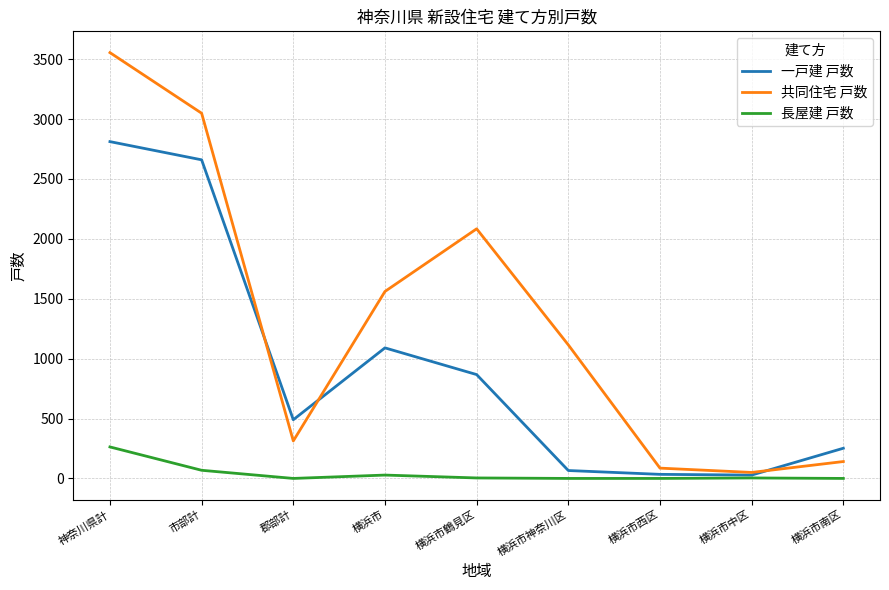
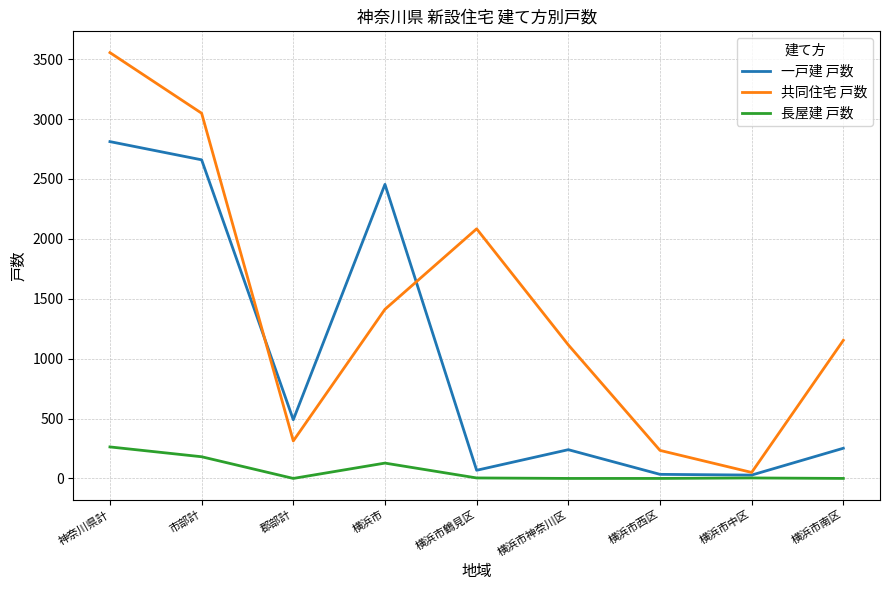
長屋建 戸数, 市部計: 70 -> 180
一戸建 戸数, 横浜市: 1090 -> 2460
共同住宅 戸数, 横浜市: 1560 -> 1410
長屋建 戸数, 横浜市: 30 -> 130
一戸建 戸数, 横浜市鶴見区: 870 -> 70
一戸建 戸数, 横浜市神奈川区: 70 -> 240
共同住宅 戸数, 横浜市西区: 90 -> 230
共同住宅 戸数, 横浜市南区: 140 -> 1150
